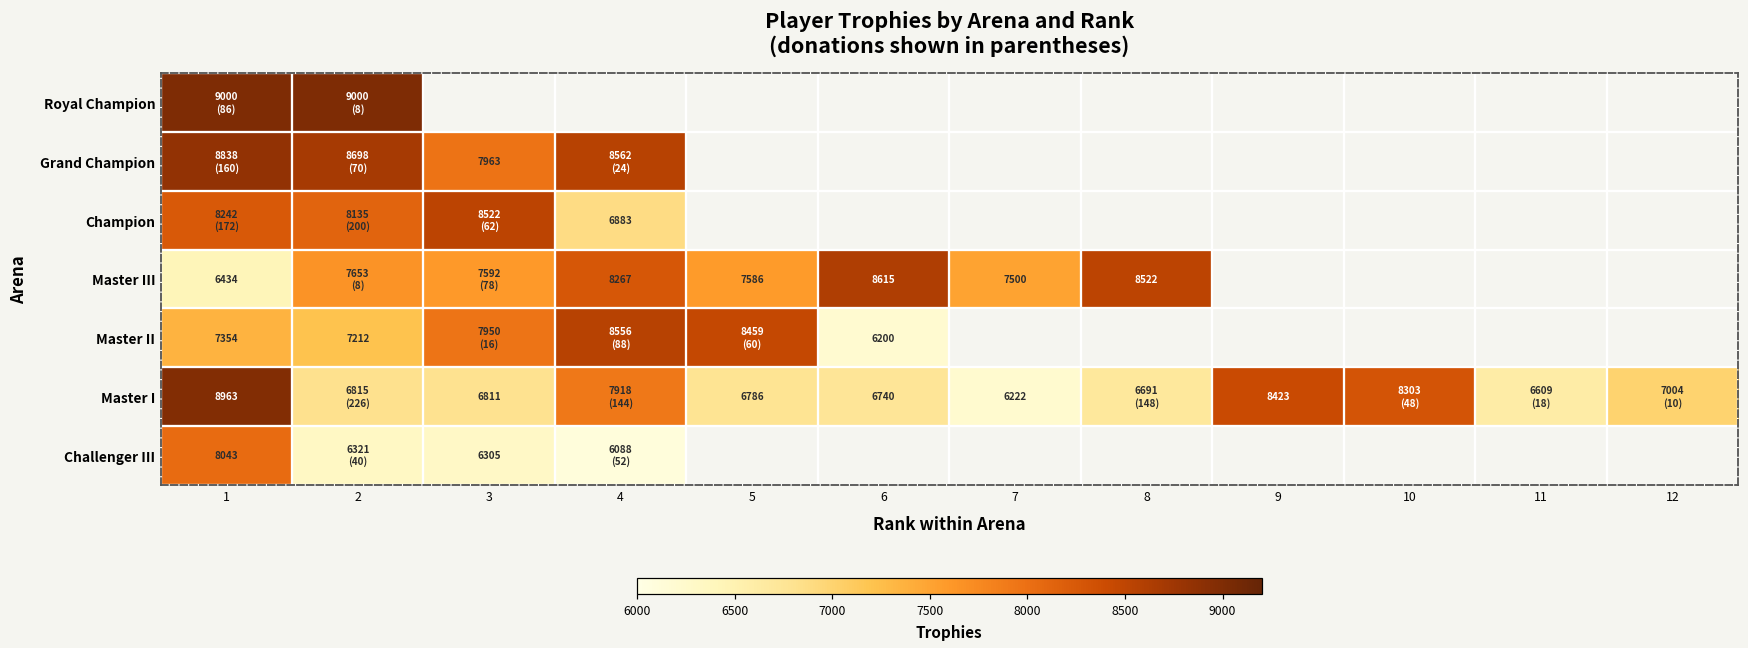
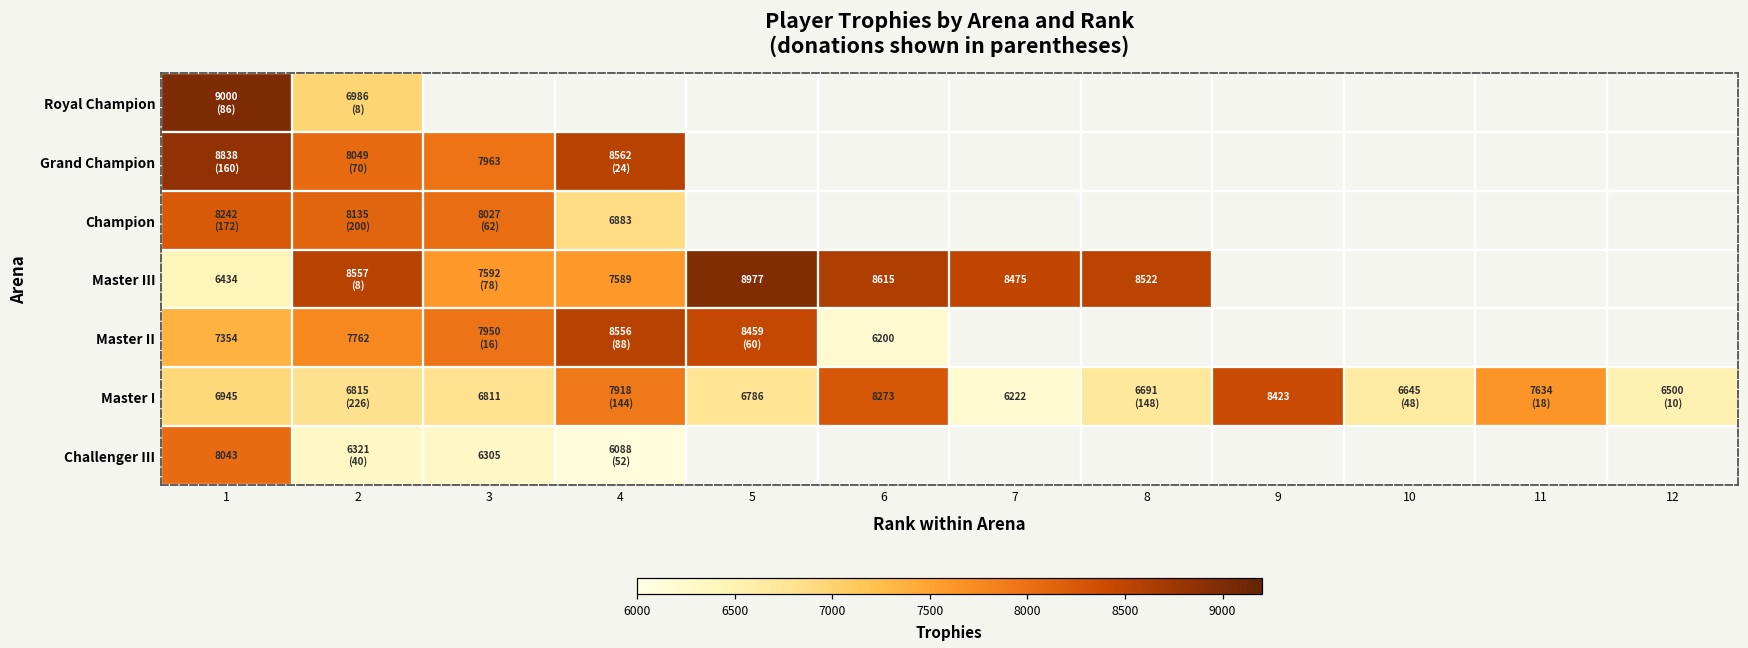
Royal Champion, 2: 9000 -> 6986
Grand Champion, 2: 8698 -> 8049
Champion, 3: 8522 -> 8027
Master III, 2: 7653 -> 8557
Master III, 4: 8267 -> 7589
Master III, 5: 7586 -> 8977
Master III, 7: 7500 -> 8475
Master II, 2: 7212 -> 7762
Master I, 1: 8963 -> 6945
Master I, 6: 6740 -> 8273
Master I, 10: 8303 -> 6645
Master I, 11: 6609 -> 7634
Master I, 12: 7004 -> 6500
